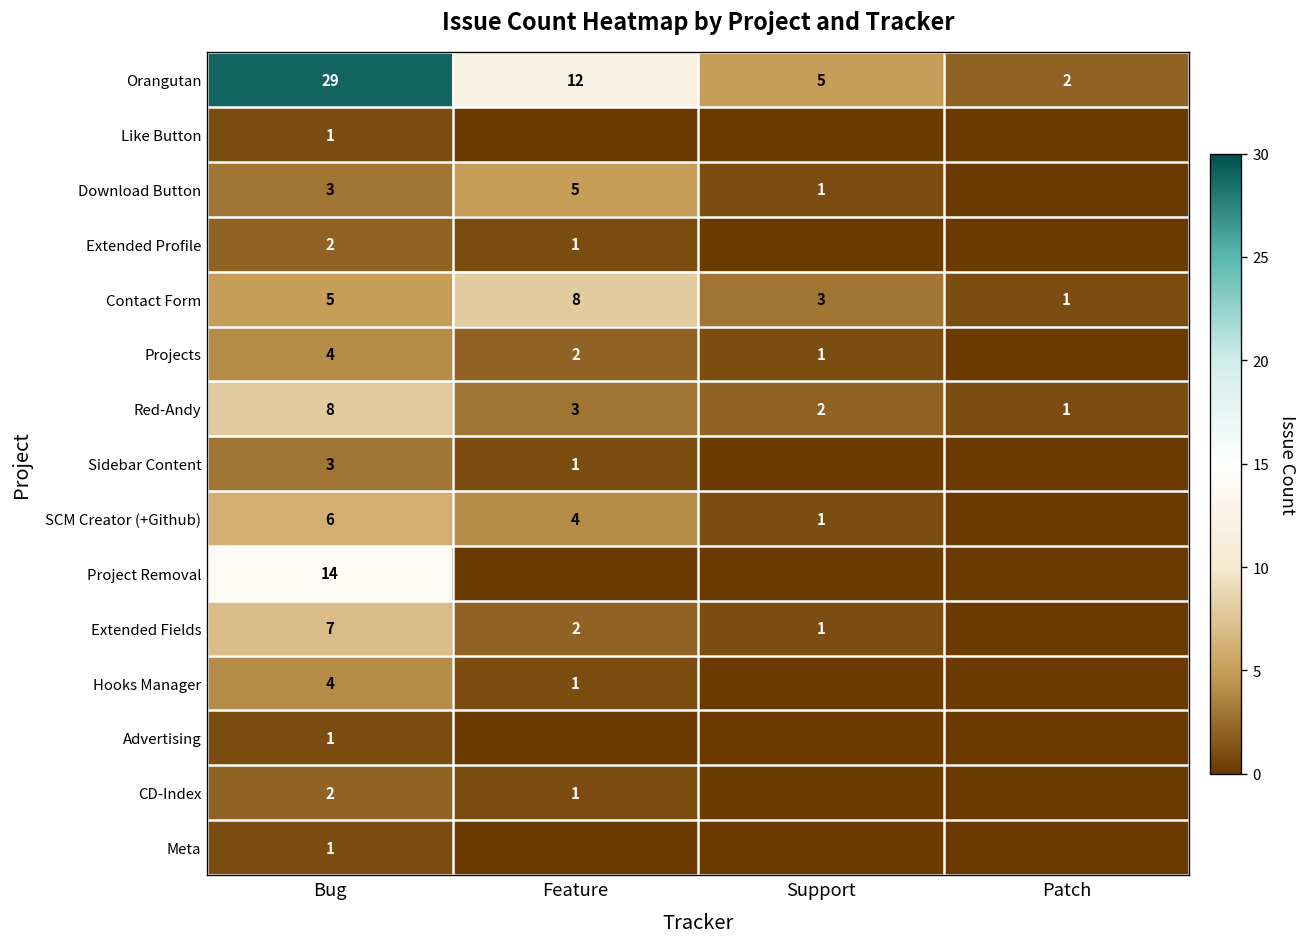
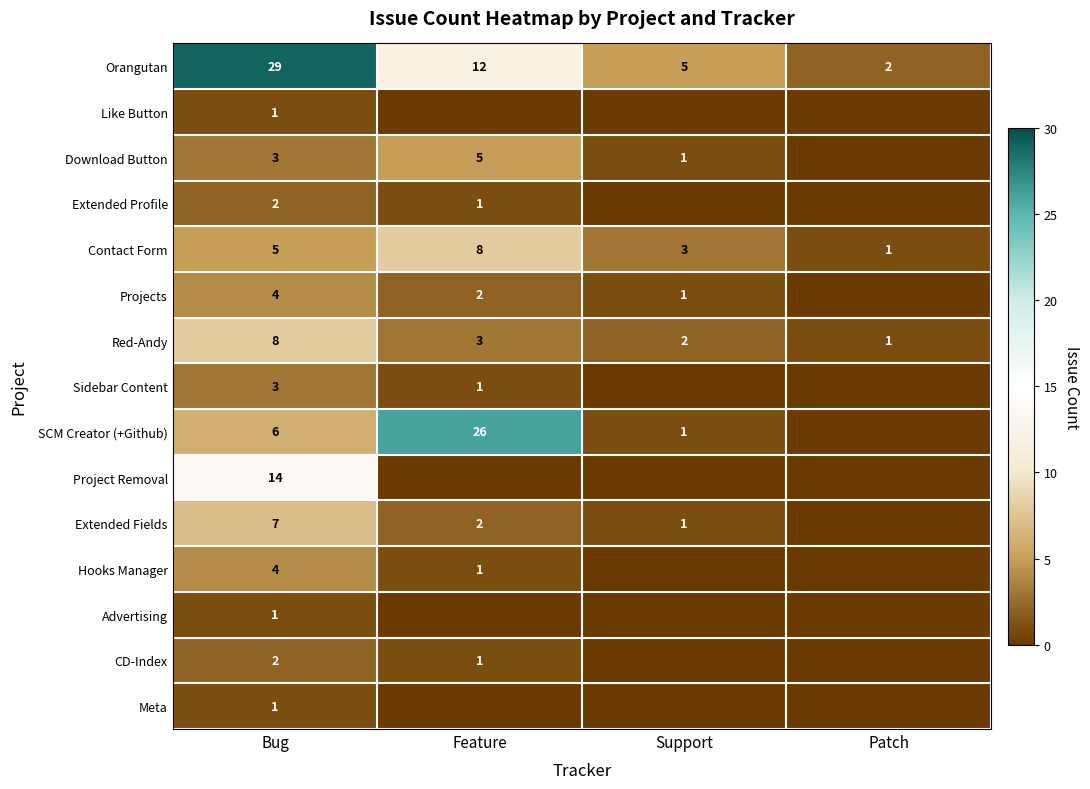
SCM Creator (+Github), Feature: 4 -> 26
